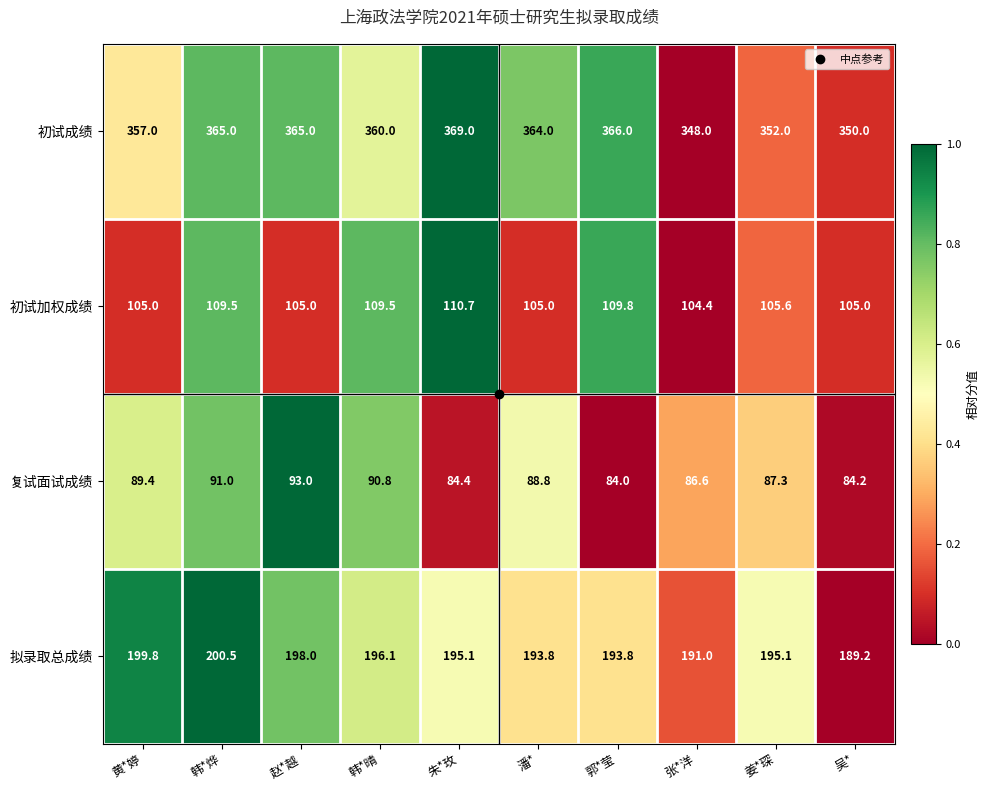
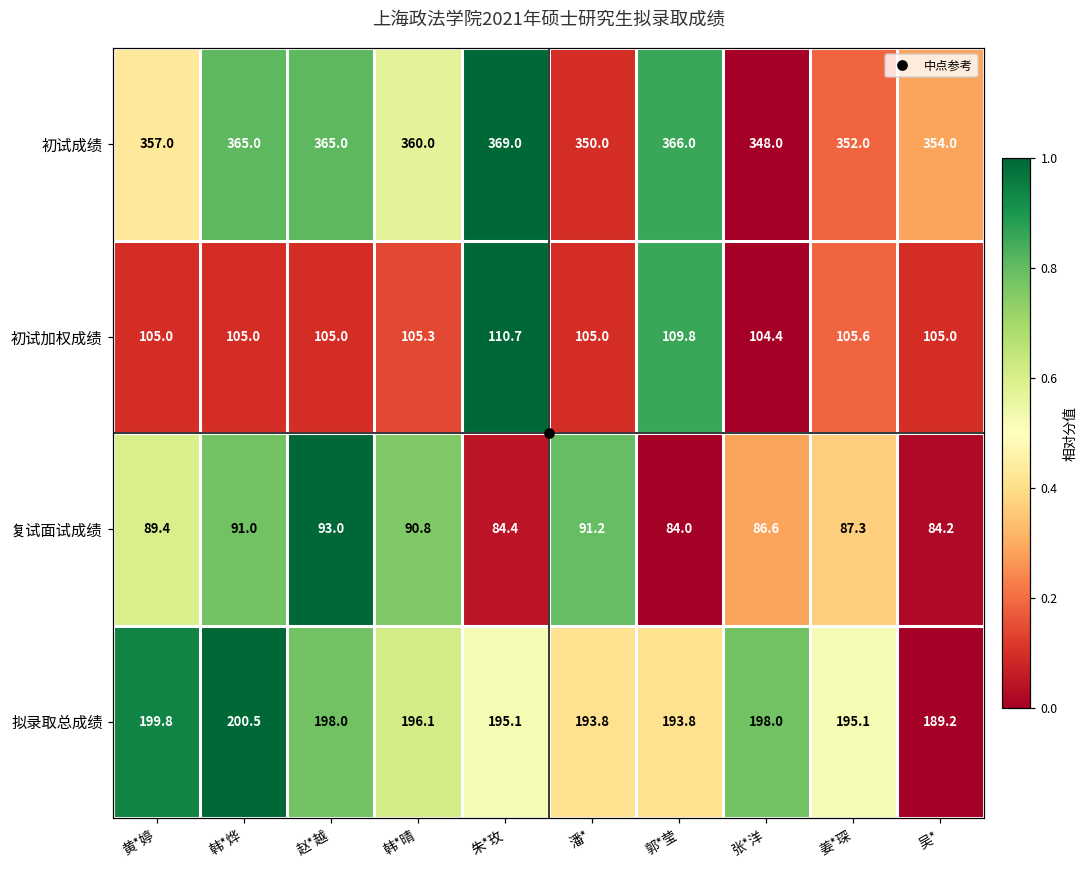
初试成绩, 潘*: 364.0 -> 350.0
初试成绩, 吴*: 350.0 -> 354.0
初试加权成绩, 韩*烨: 109.5 -> 105.0
初试加权成绩, 韩*晴: 109.5 -> 105.3
复试面试成绩, 潘*: 88.8 -> 91.2
拟录取总成绩, 张*洋: 191.0 -> 198.0
